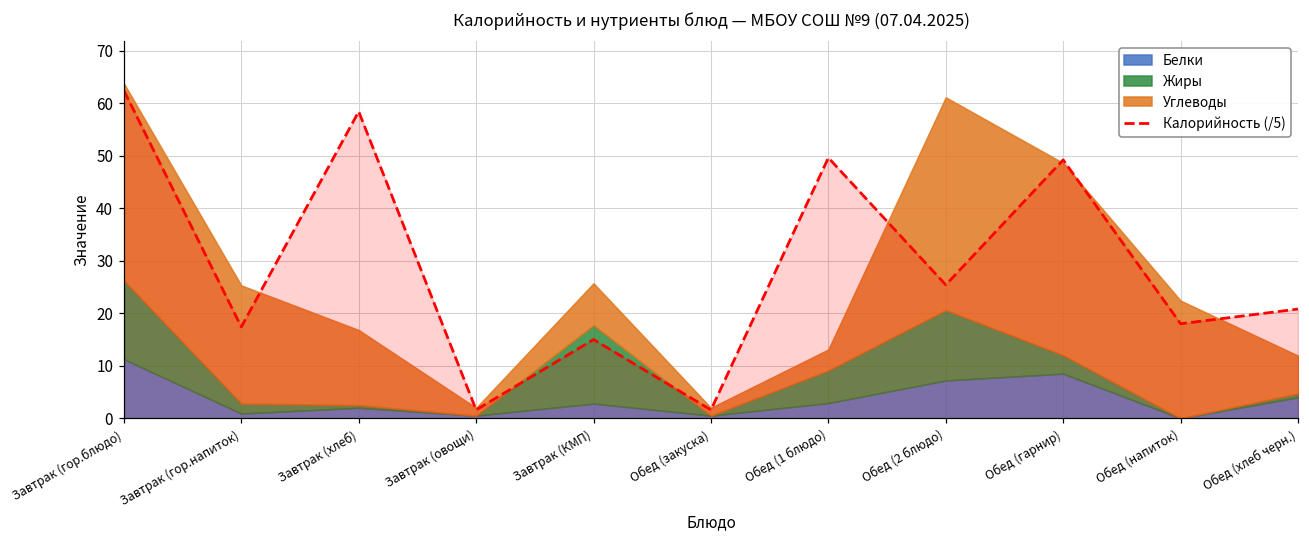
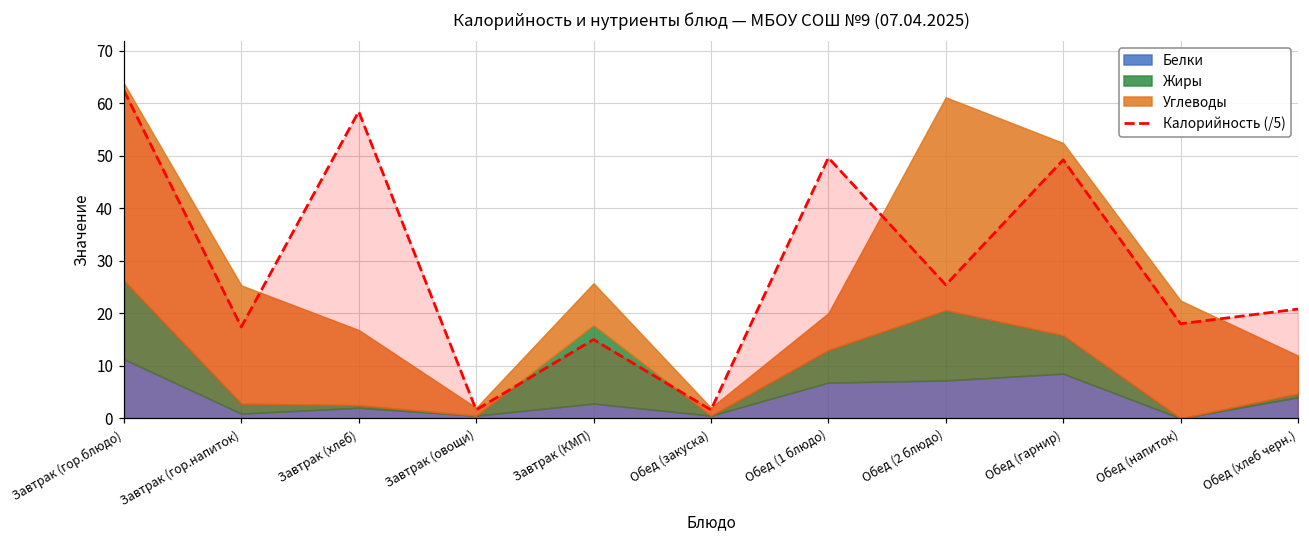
Белки, Обед (1 блюдо): 3 -> 7
Углеводы, Обед (1 блюдо): 4 -> 7
Жиры, Обед (гарнир): 4 -> 7
